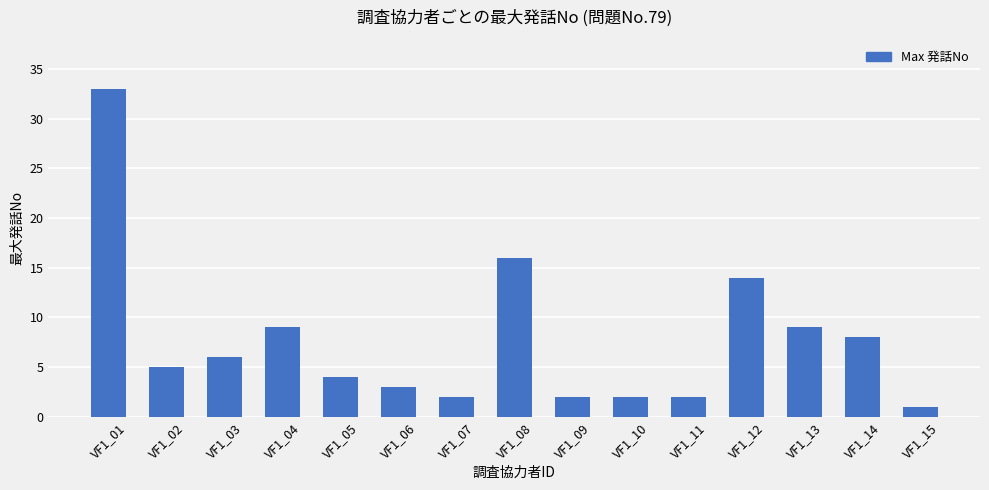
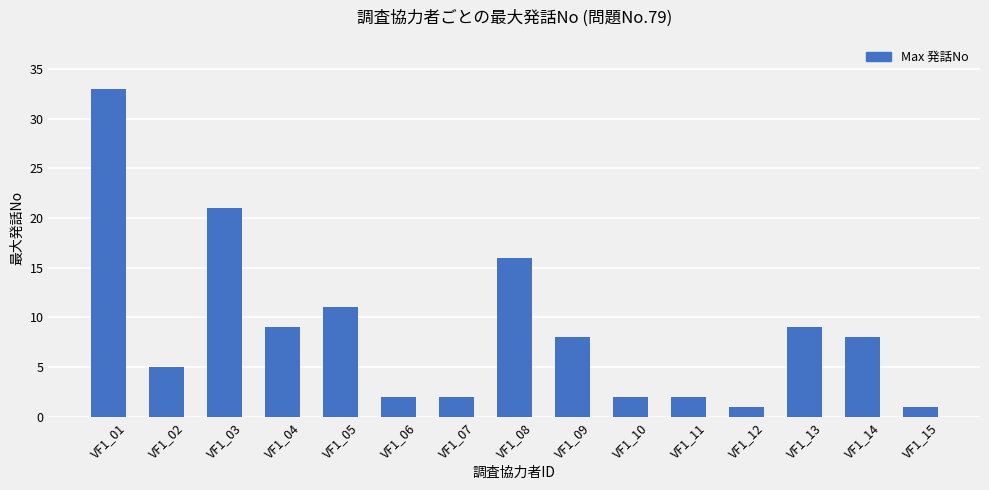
VF1_03: 6 -> 21
VF1_05: 4 -> 11
VF1_06: 3 -> 2
VF1_09: 2 -> 8
VF1_12: 14 -> 1
